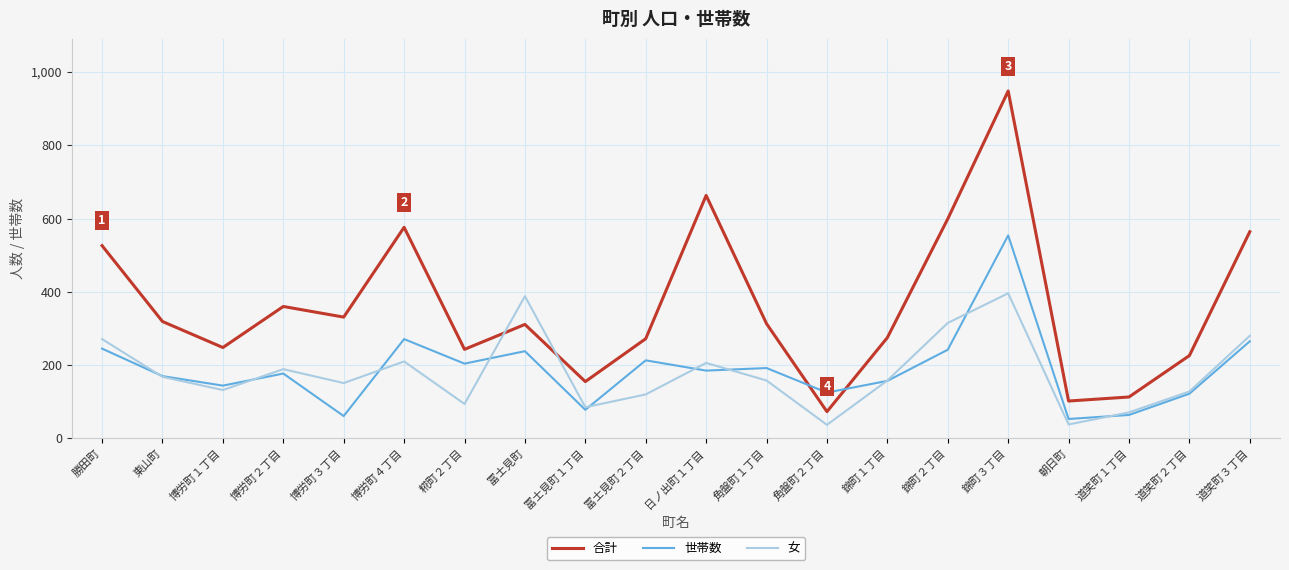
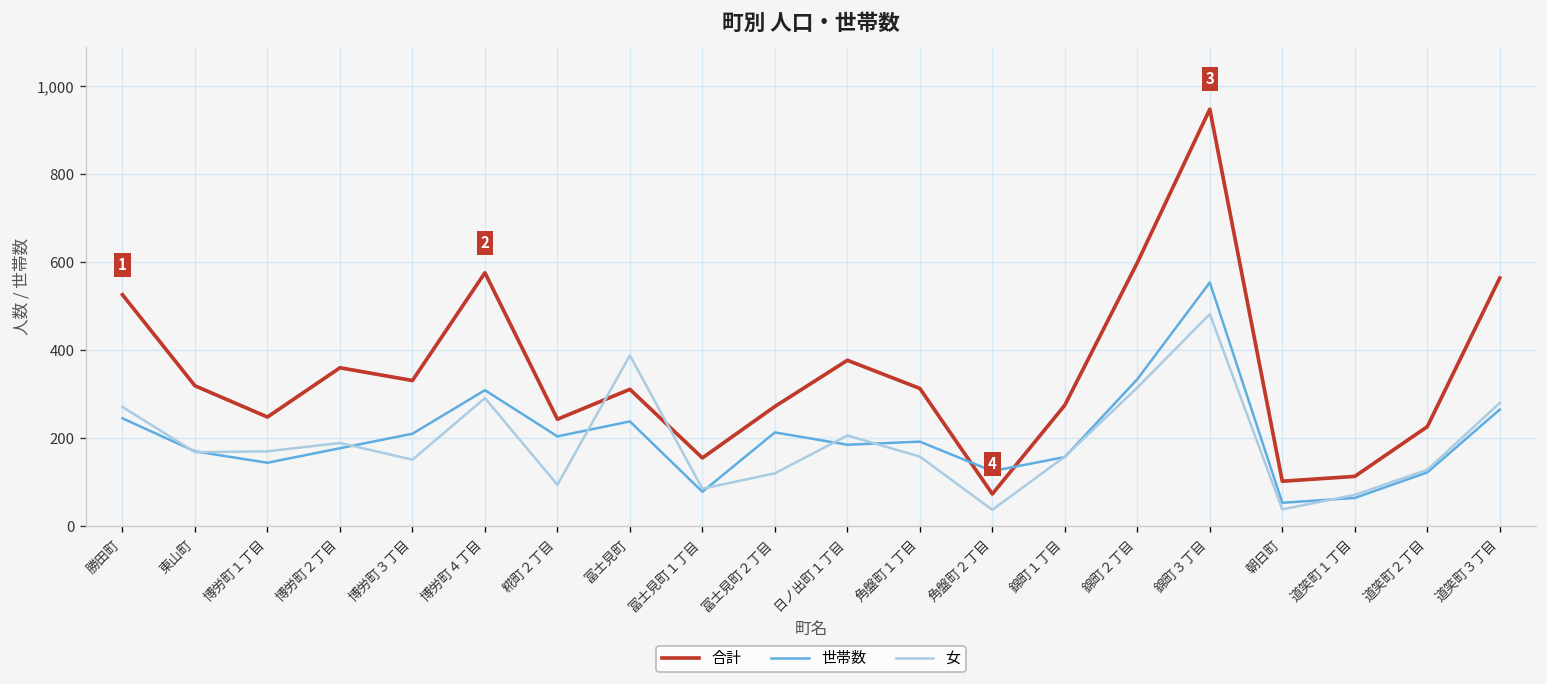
女, 博労町１丁目: 130 -> 170
世帯数, 博労町３丁目: 60 -> 210
世帯数, 博労町４丁目: 270 -> 310
女, 博労町４丁目: 210 -> 290
合計, 日ノ出町１丁目: 660 -> 380
世帯数, 錦町２丁目: 240 -> 330
女, 錦町３丁目: 400 -> 480
